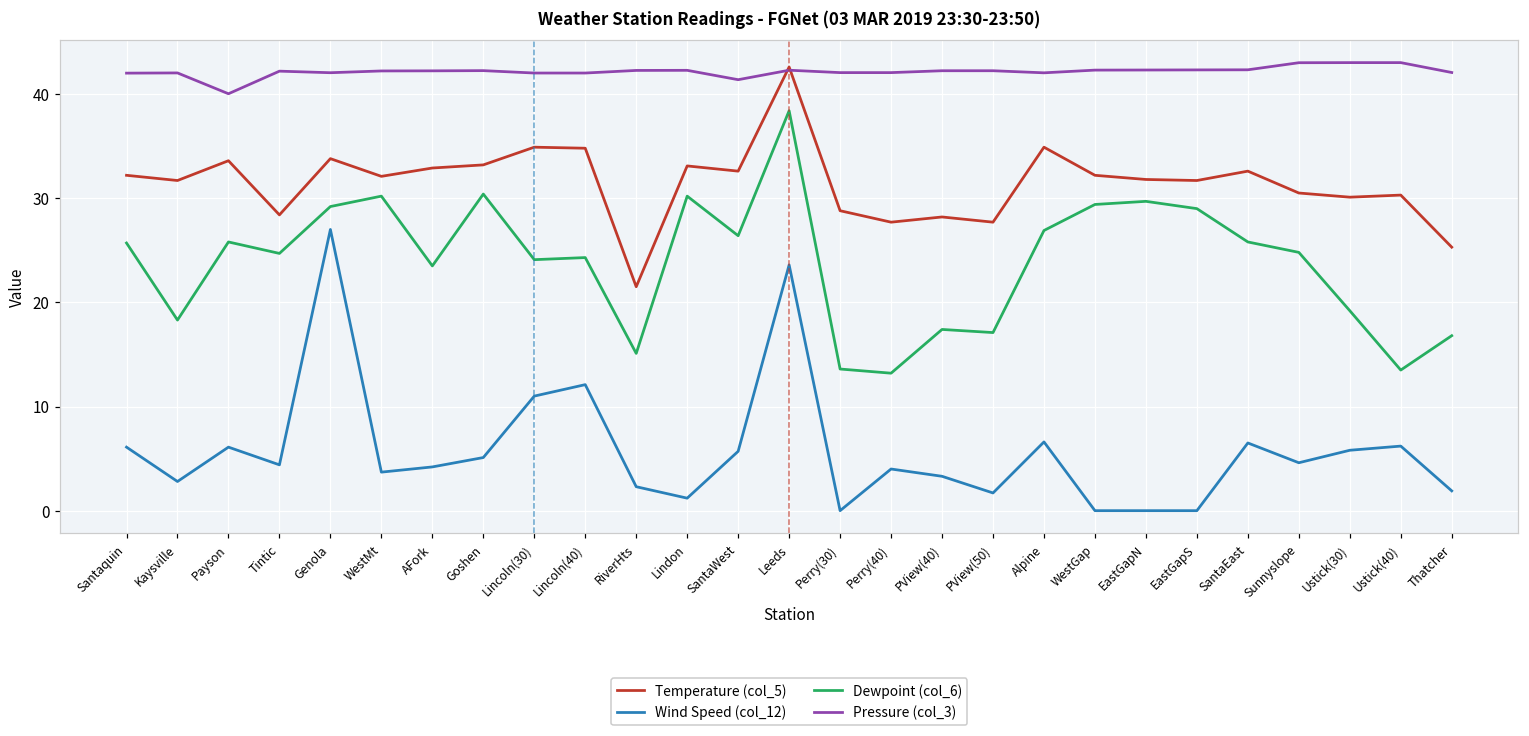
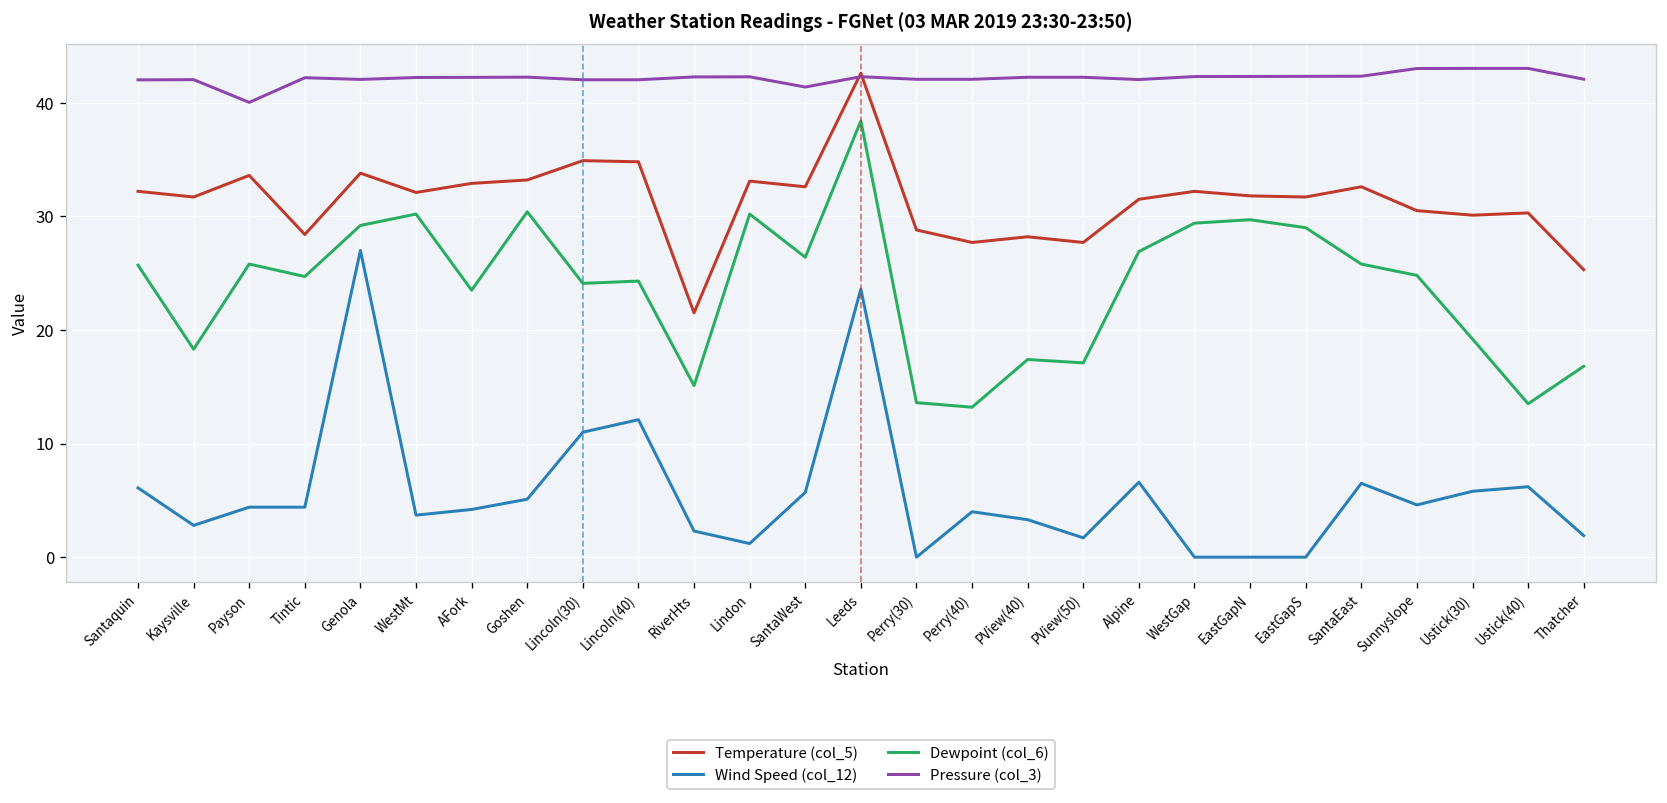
Wind Speed (col_12), Payson: 6 -> 4
Temperature (col_5), Alpine: 35 -> 32
